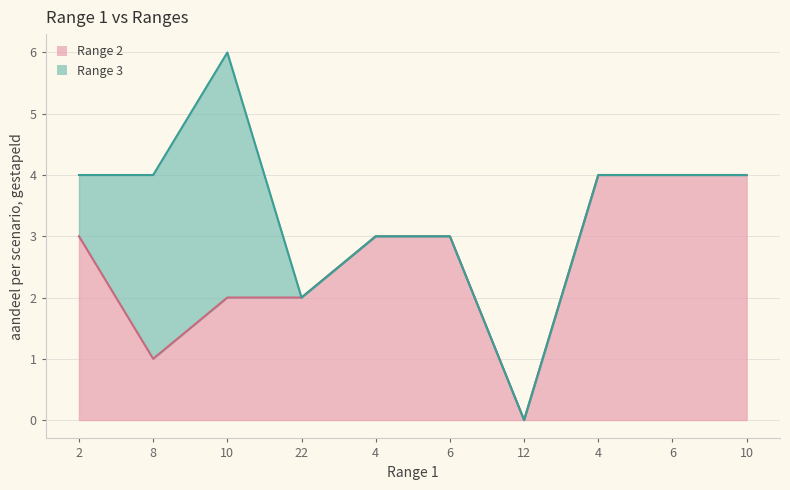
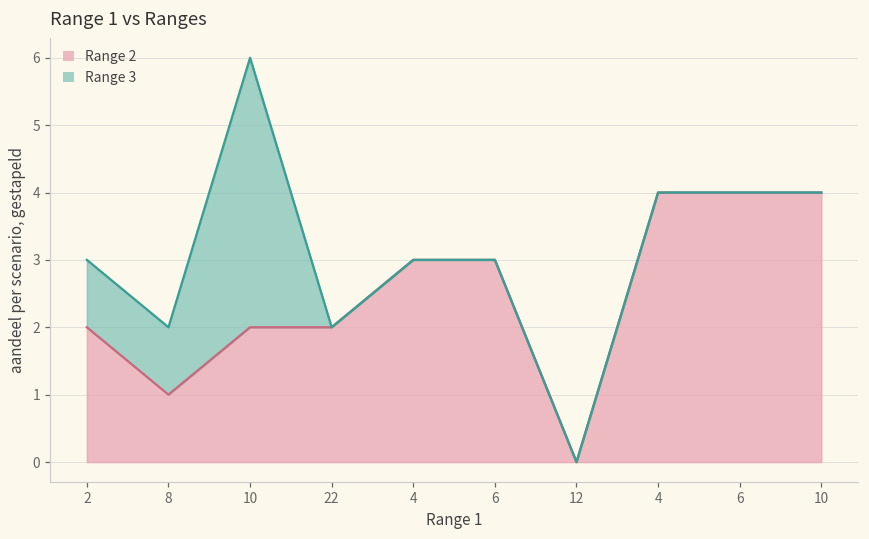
Range 2, 2: 3 -> 2
Range 3, 8: 3 -> 1
